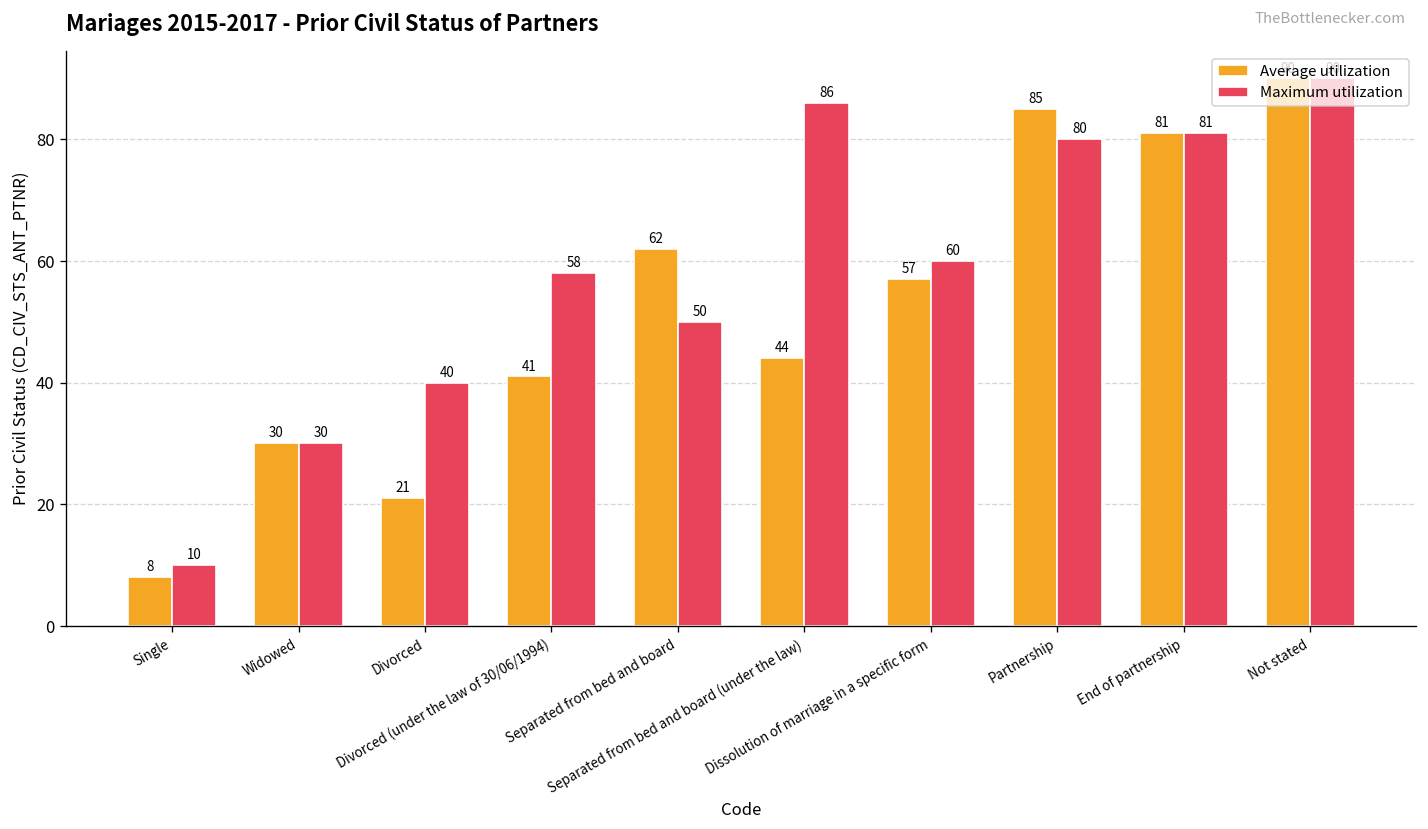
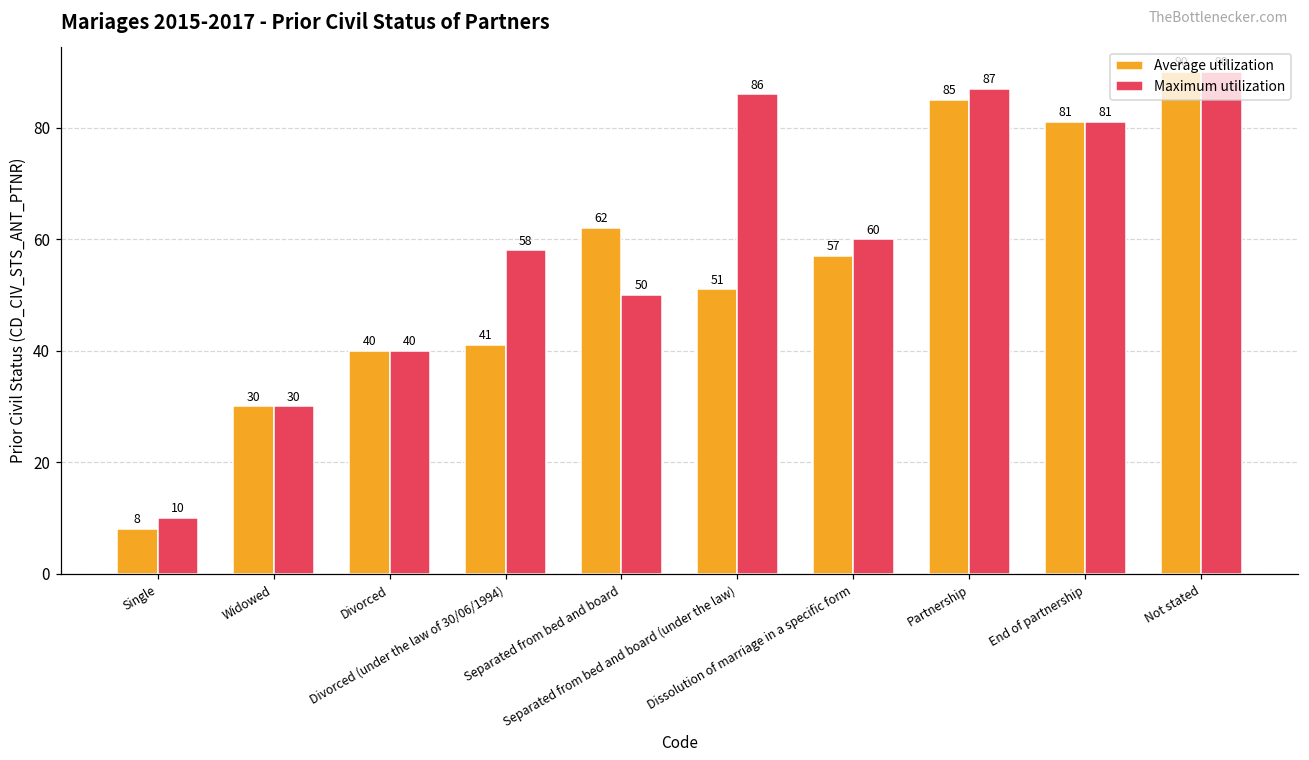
Average utilization, Divorced: 21 -> 40
Average utilization, Separated from bed and board (under the law): 44 -> 51
Maximum utilization, Partnership: 80 -> 87
